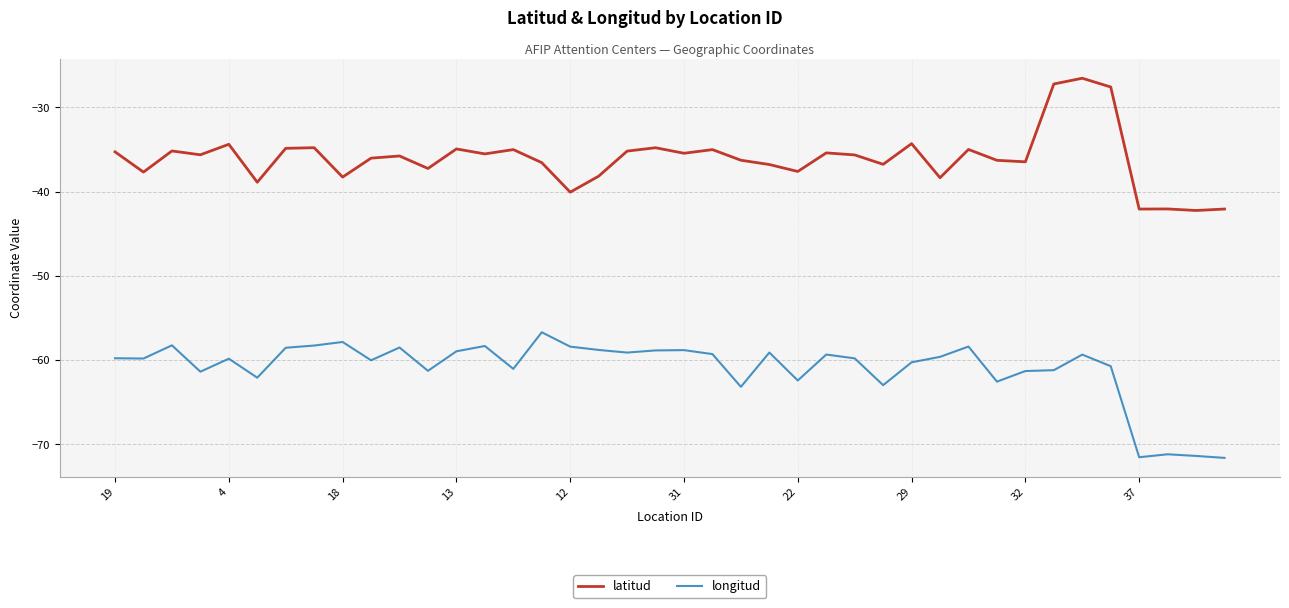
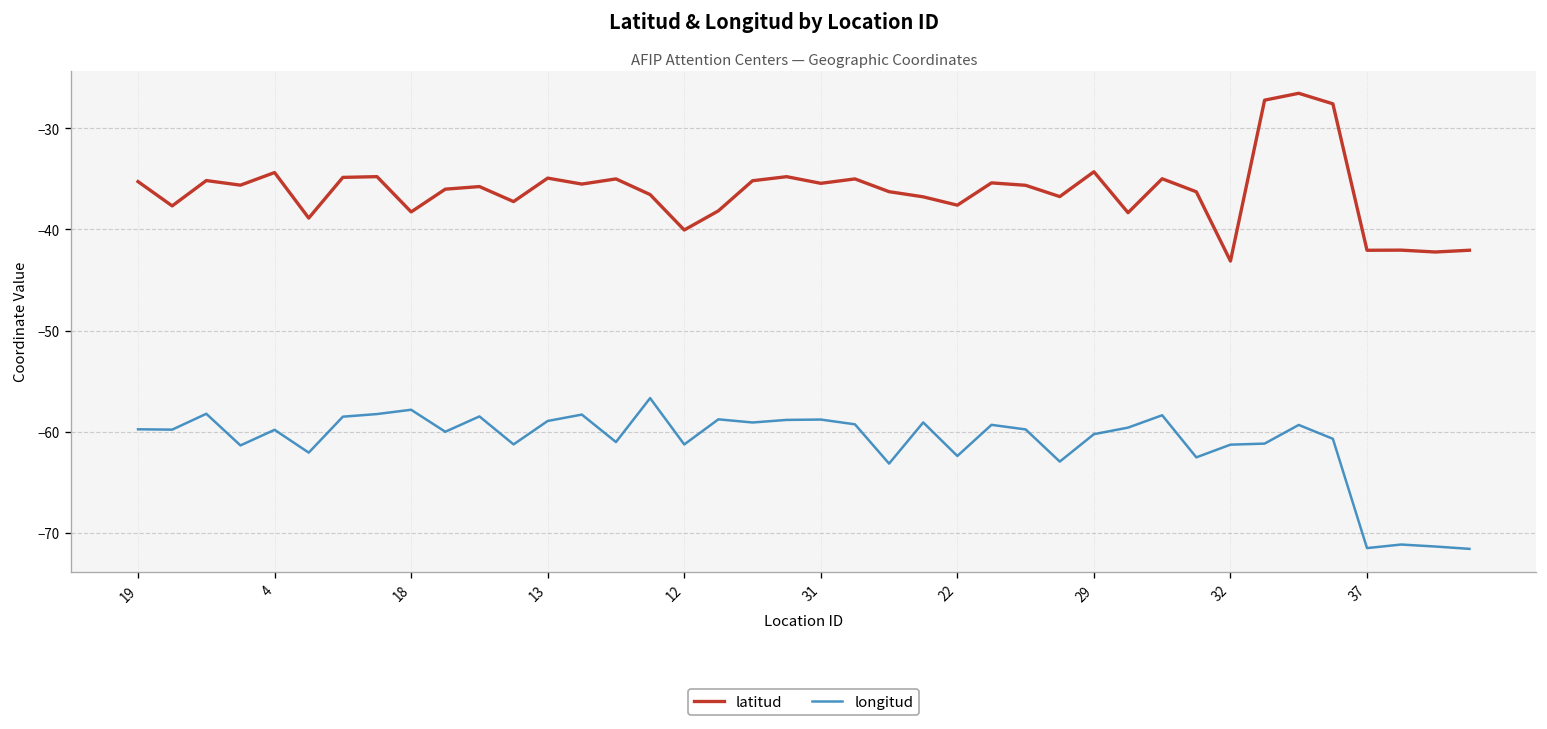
longitud, 12: -58 -> -61
latitud, 32: -36 -> -43
